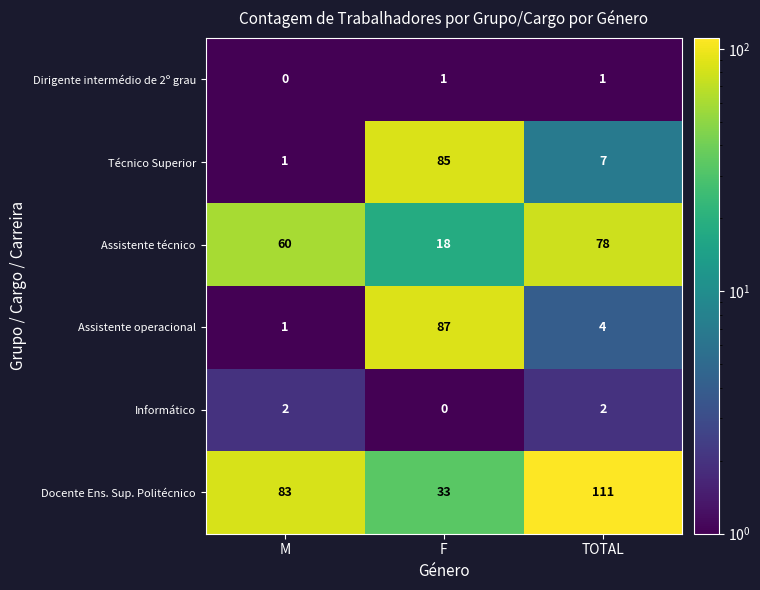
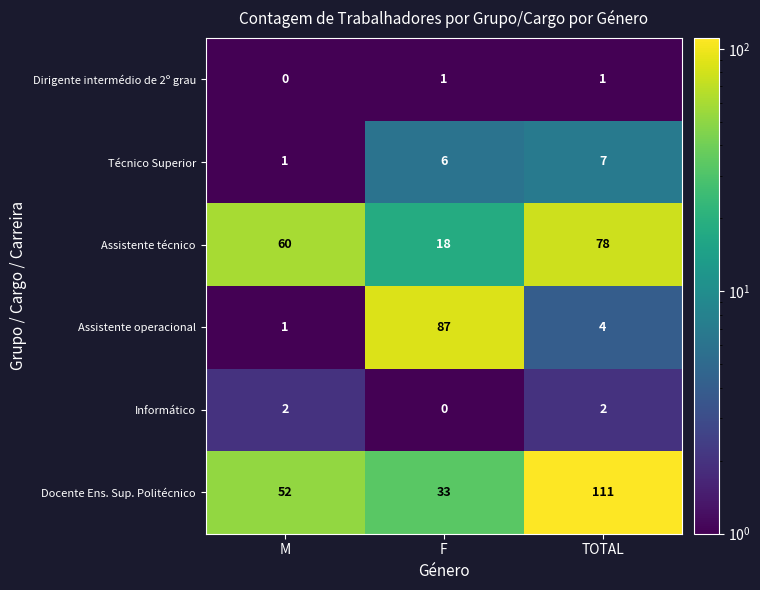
Técnico Superior, F: 85 -> 6
Docente Ens. Sup. Politécnico, M: 83 -> 52
